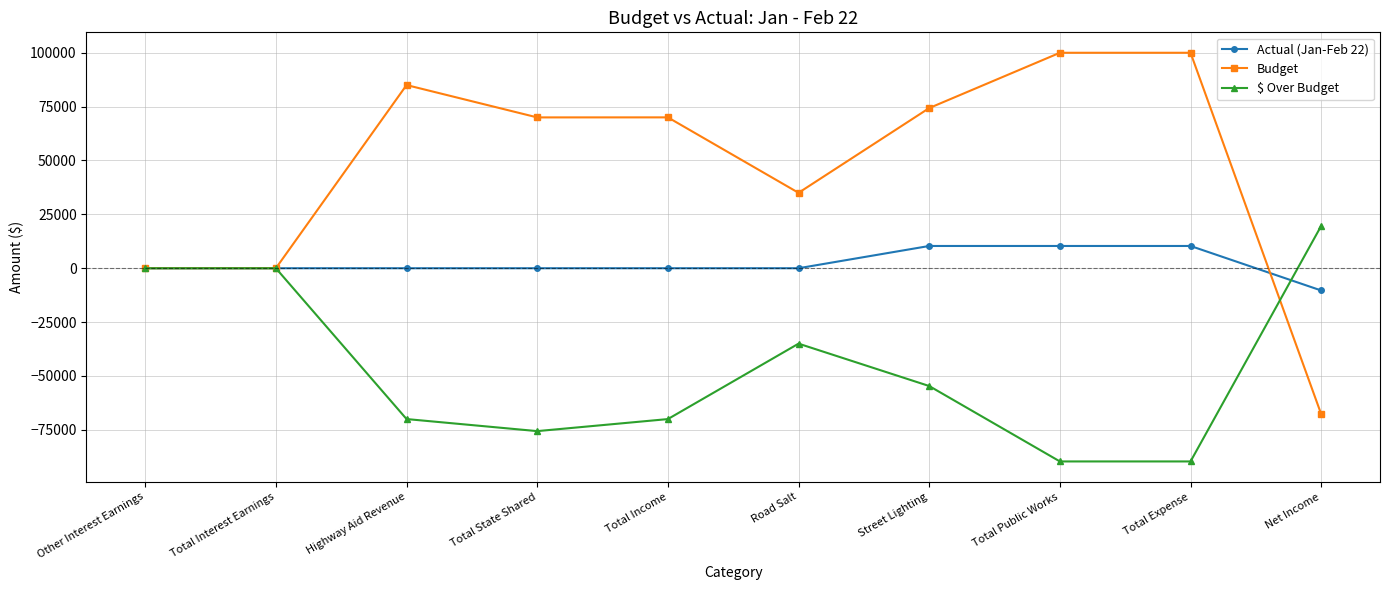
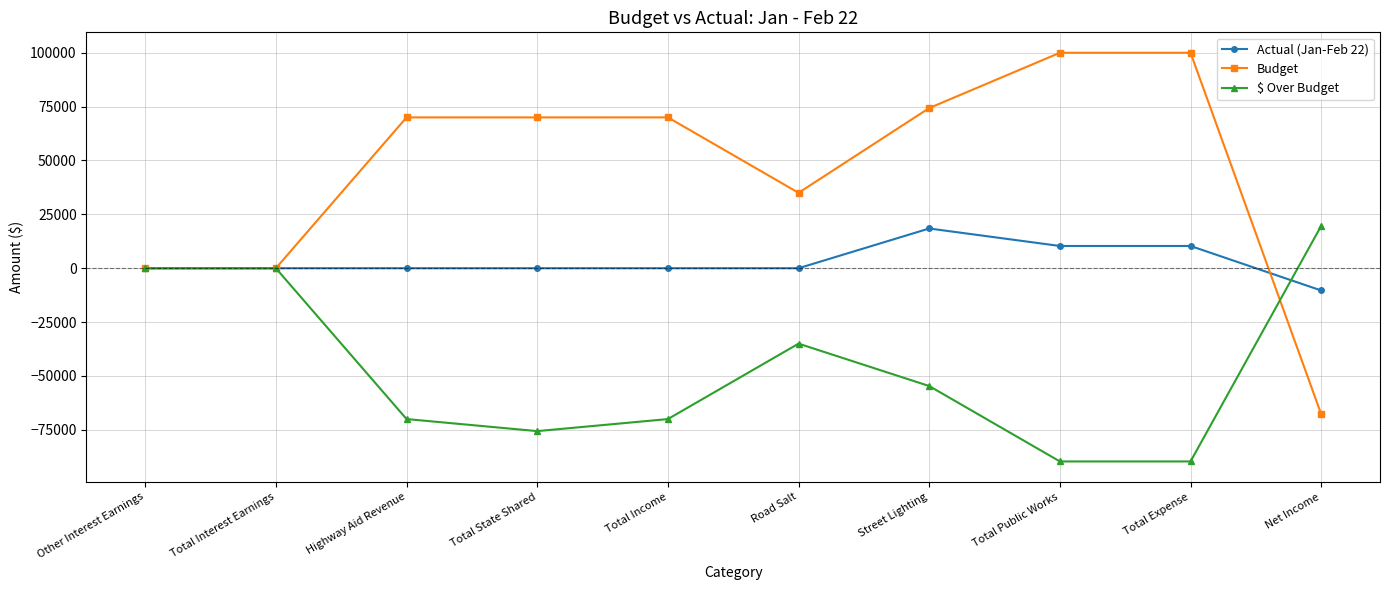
Budget, Highway Aid Revenue: 85000 -> 70000
Actual (Jan-Feb 22), Street Lighting: 10000 -> 18000
